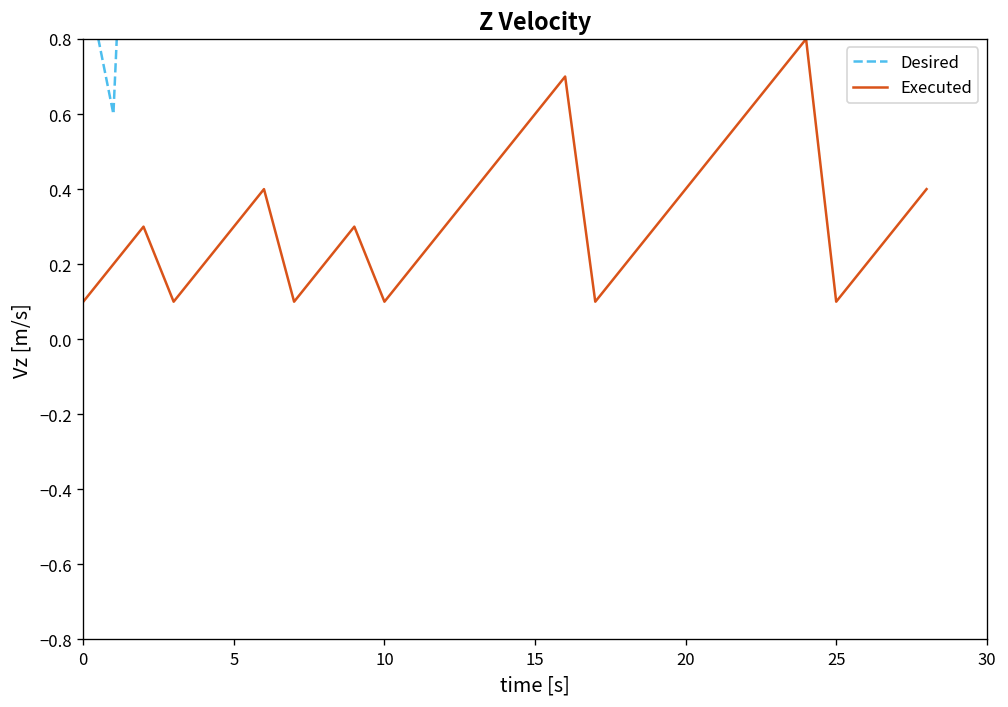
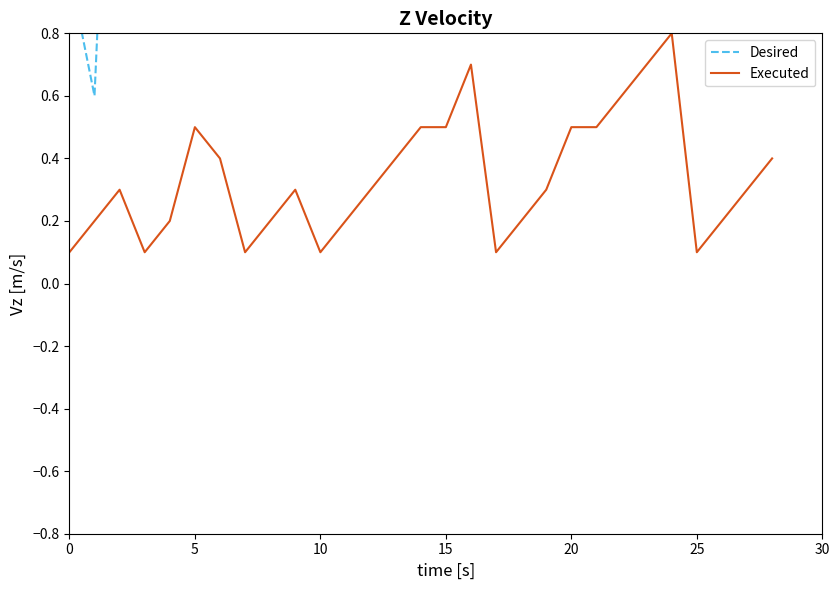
Executed, 5: 0.30 -> 0.50
Executed, 15: 0.60 -> 0.50
Executed, 20: 0.40 -> 0.50
